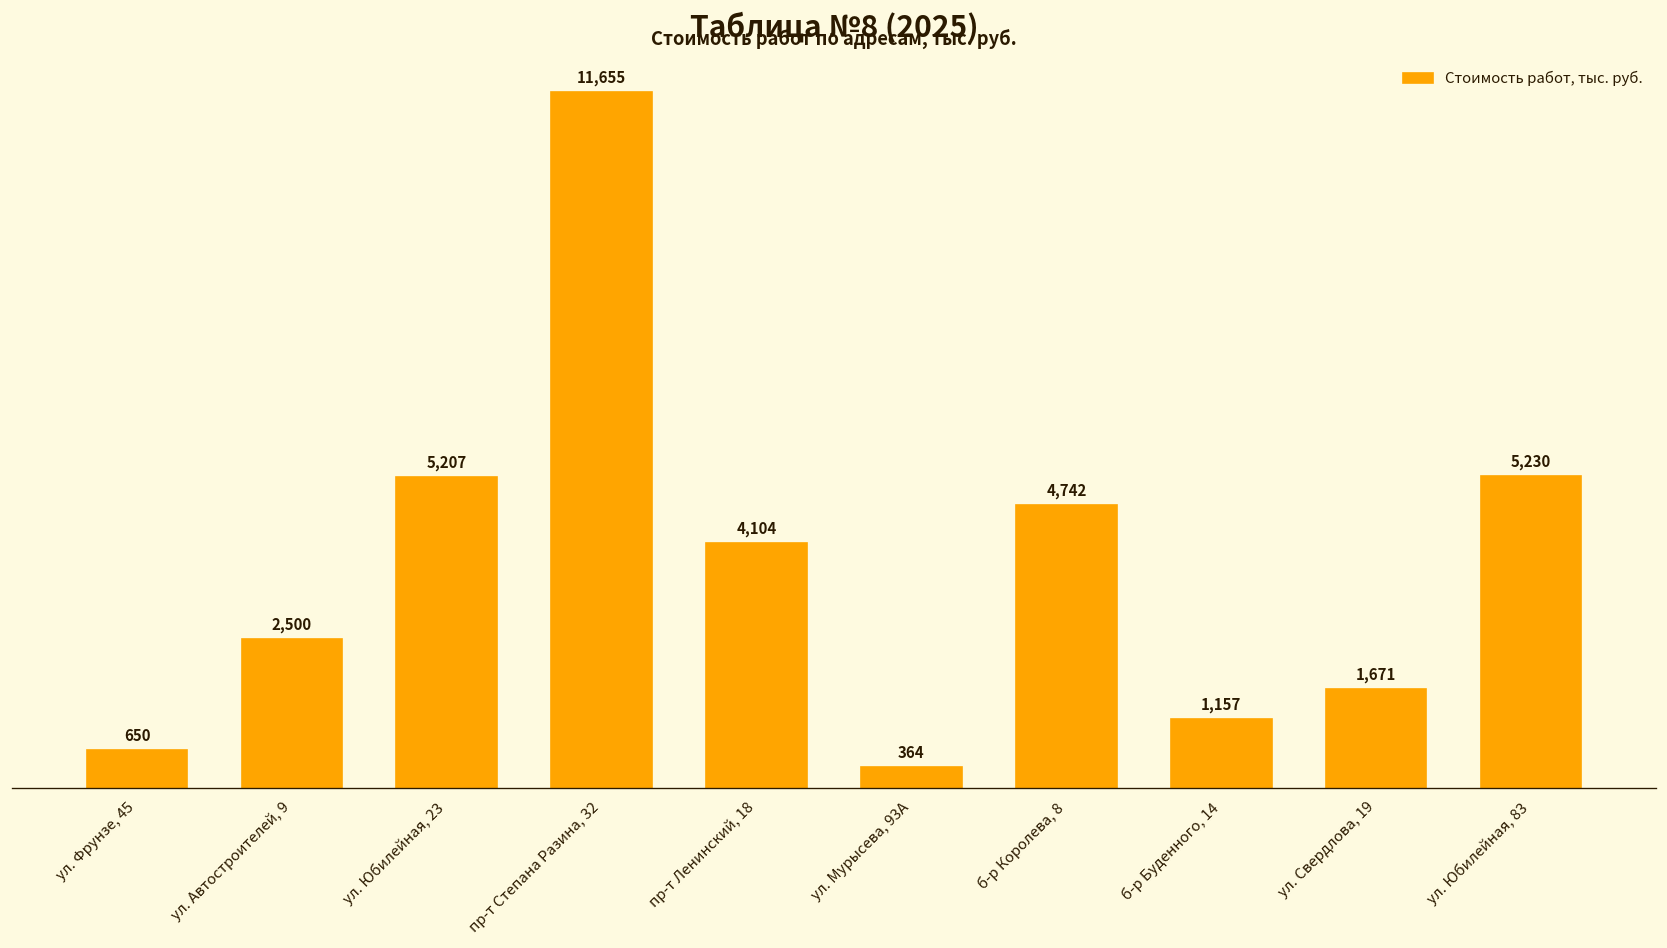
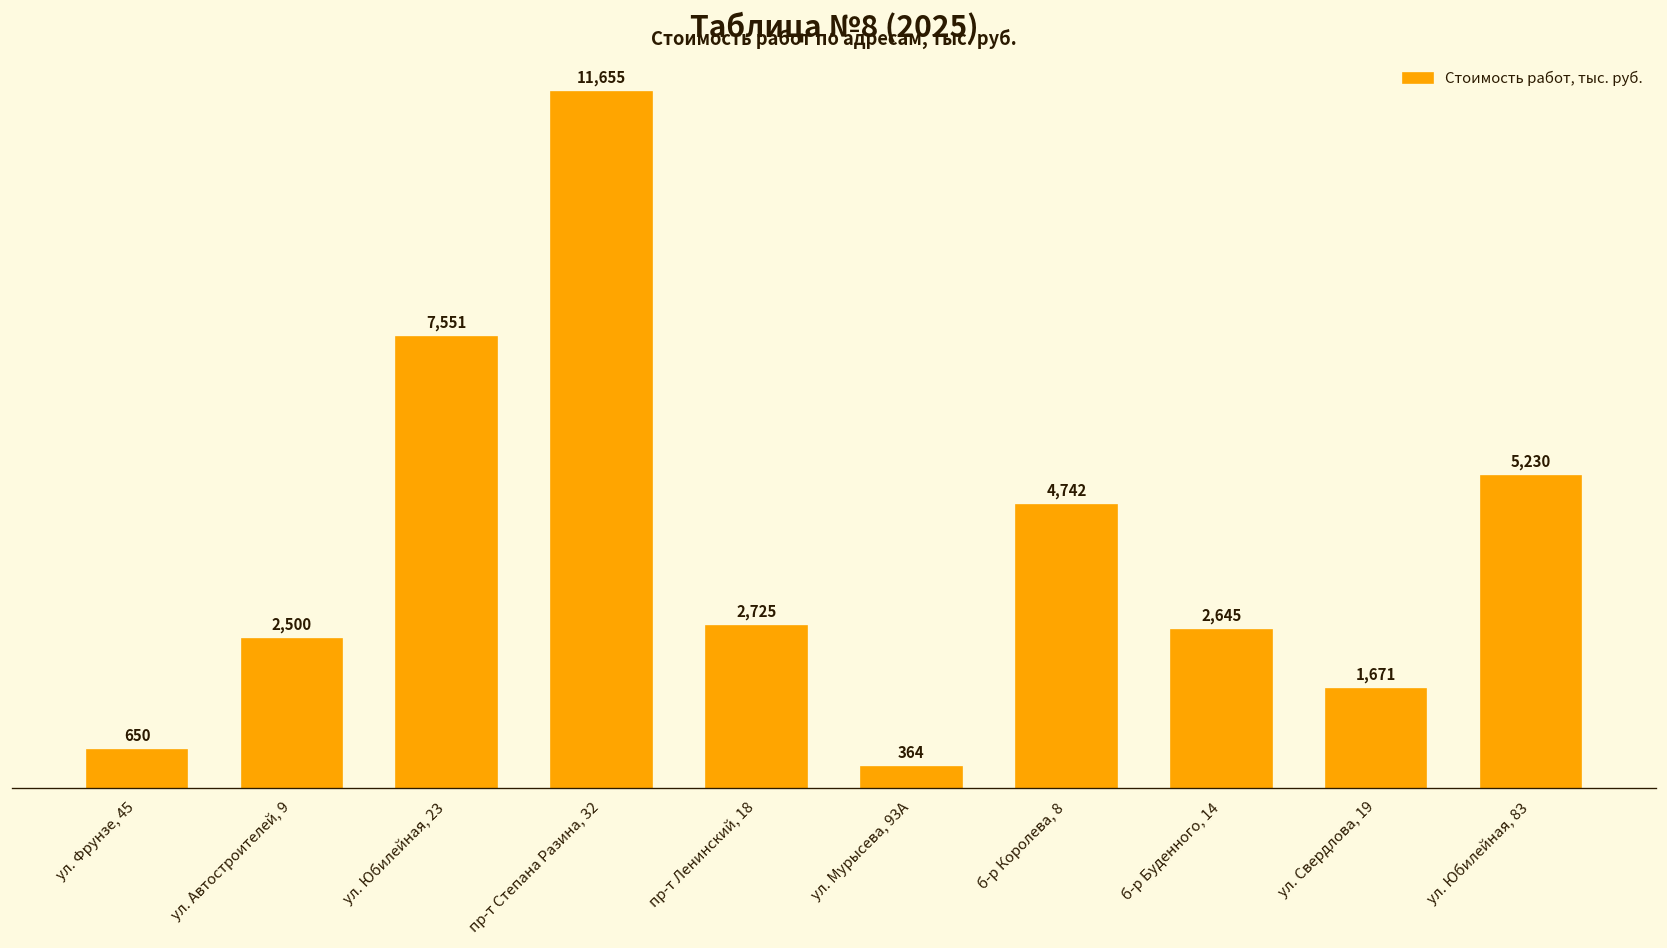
ул. Юбилейная, 23: 5,207 -> 7,551
пр-т Ленинский, 18: 4,104 -> 2,725
б-р Буденного, 14: 1,157 -> 2,645
